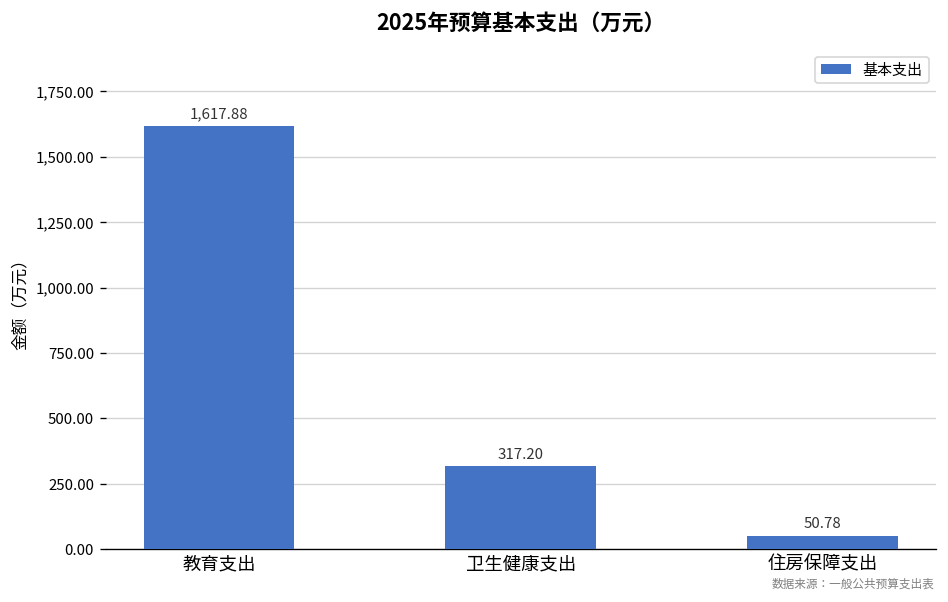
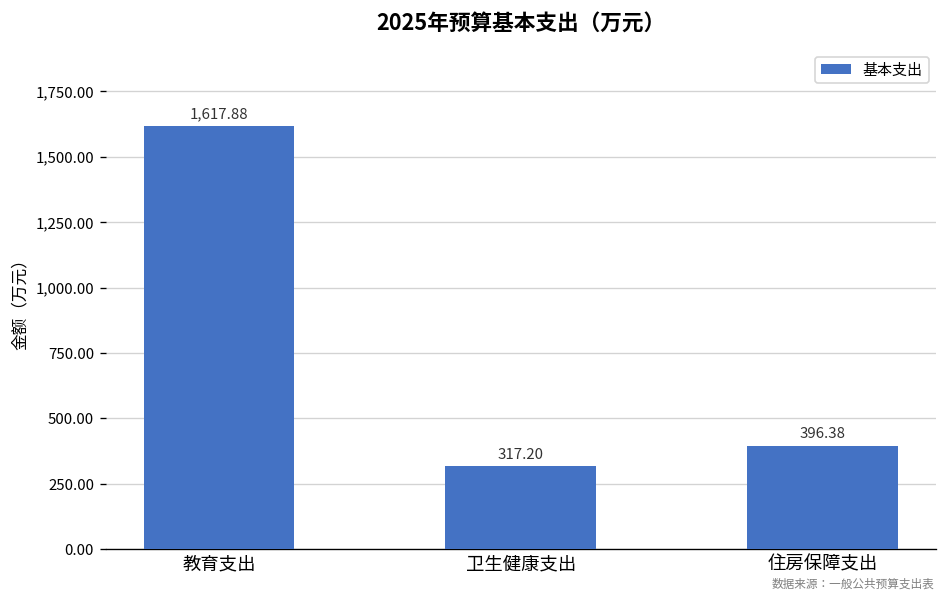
住房保障支出: 50.78 -> 396.38
